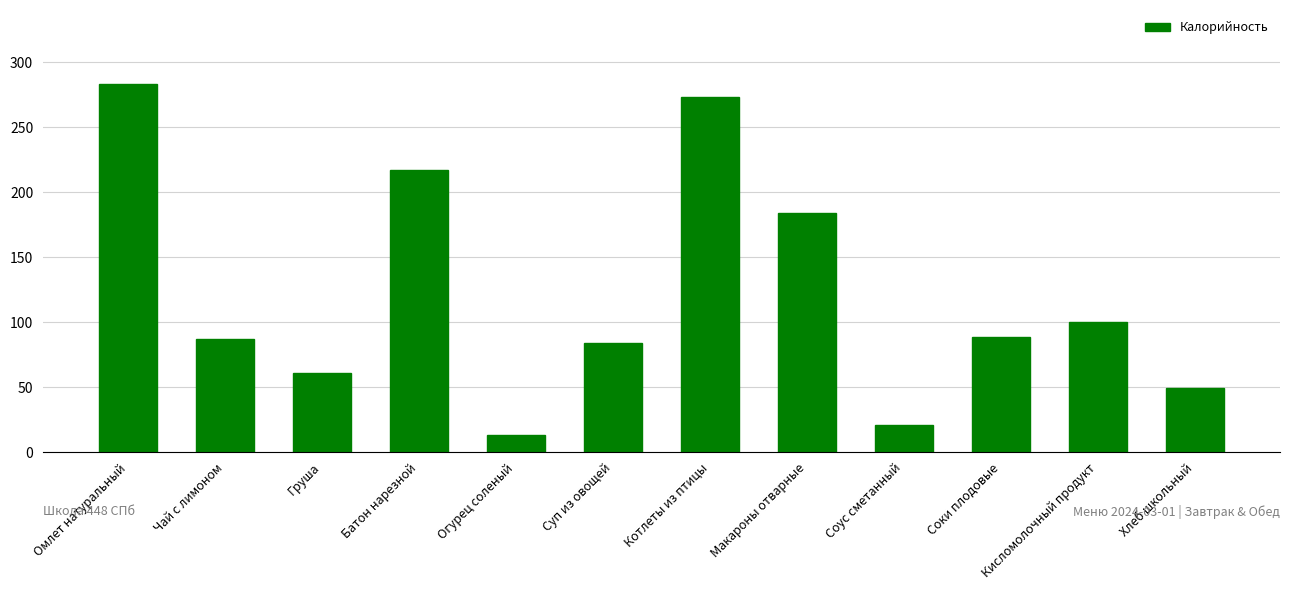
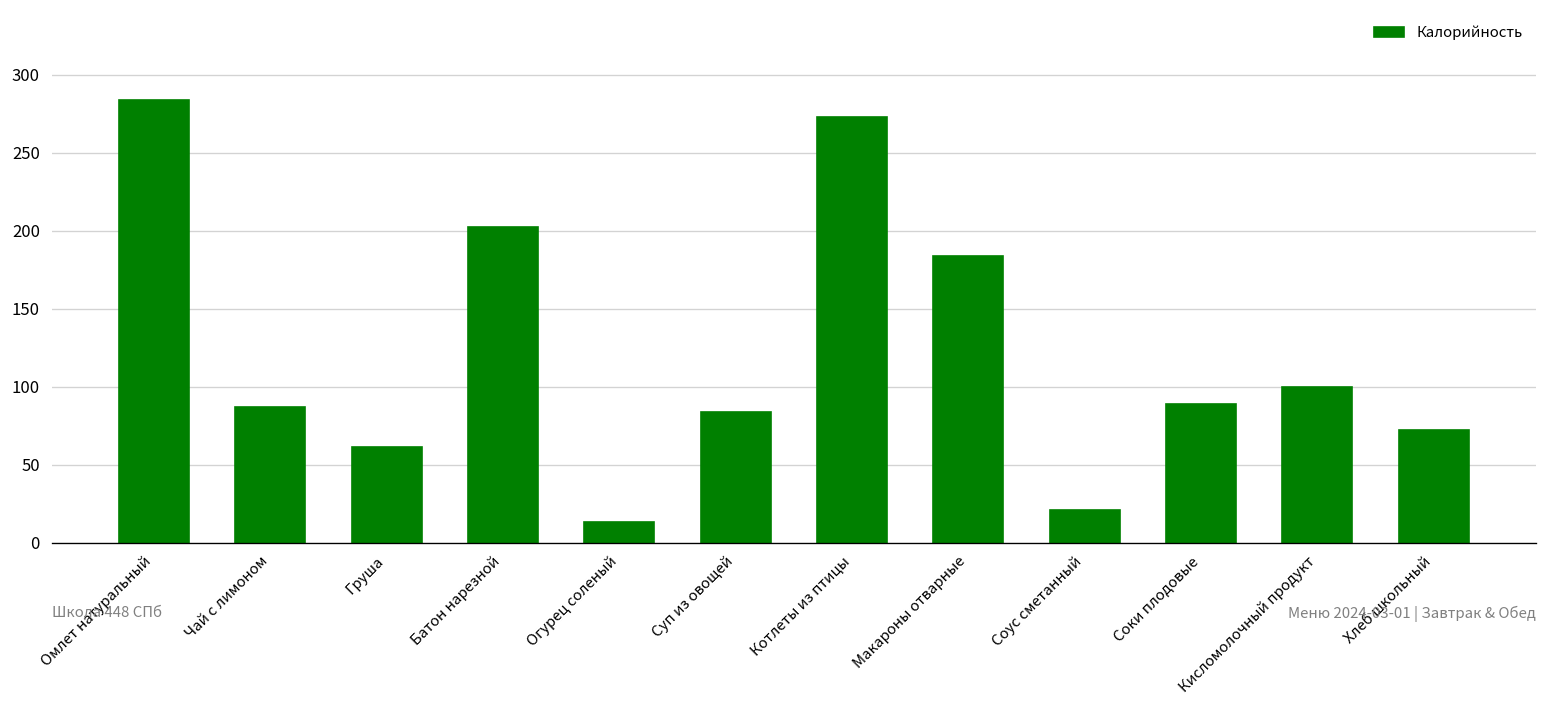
Батон нарезной: 217 -> 202
Хлеб школьный: 50 -> 72
